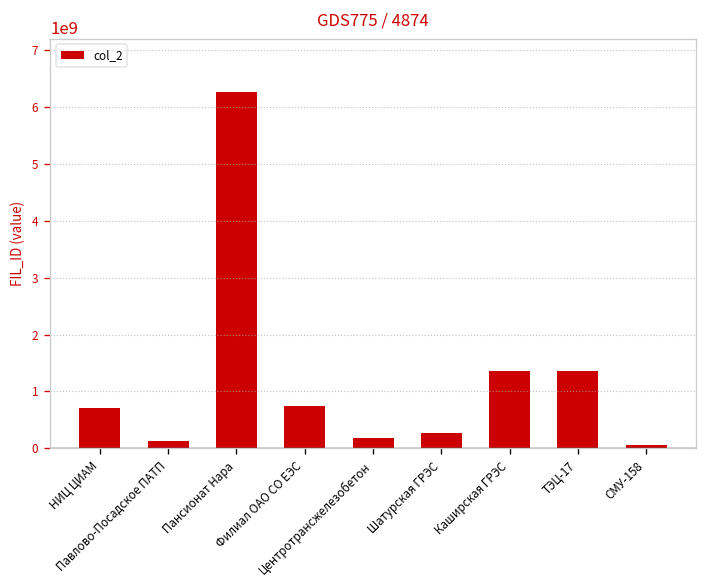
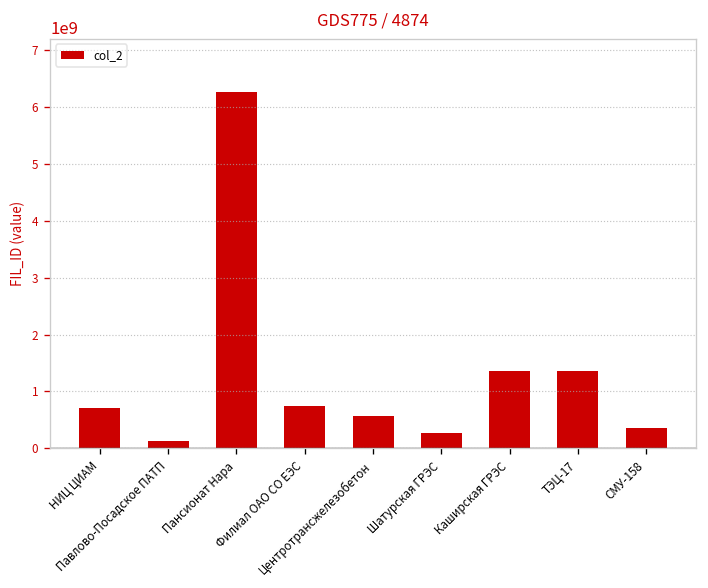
Центротрансжелезобетон: 200000000 -> 600000000
СМУ-158: 100000000 -> 400000000
